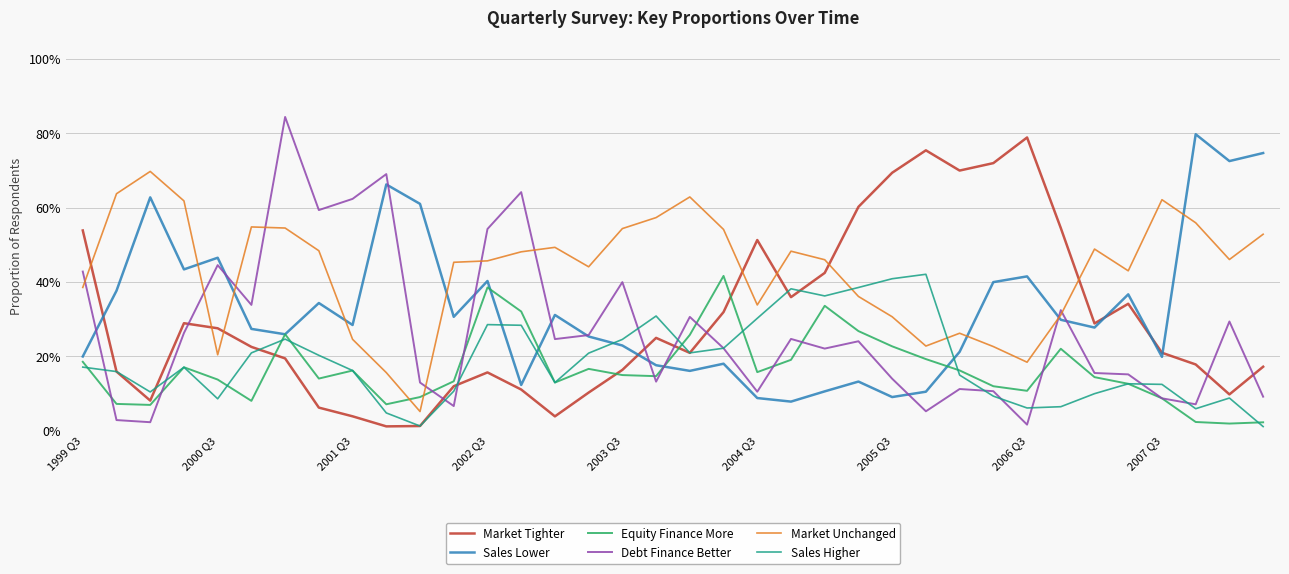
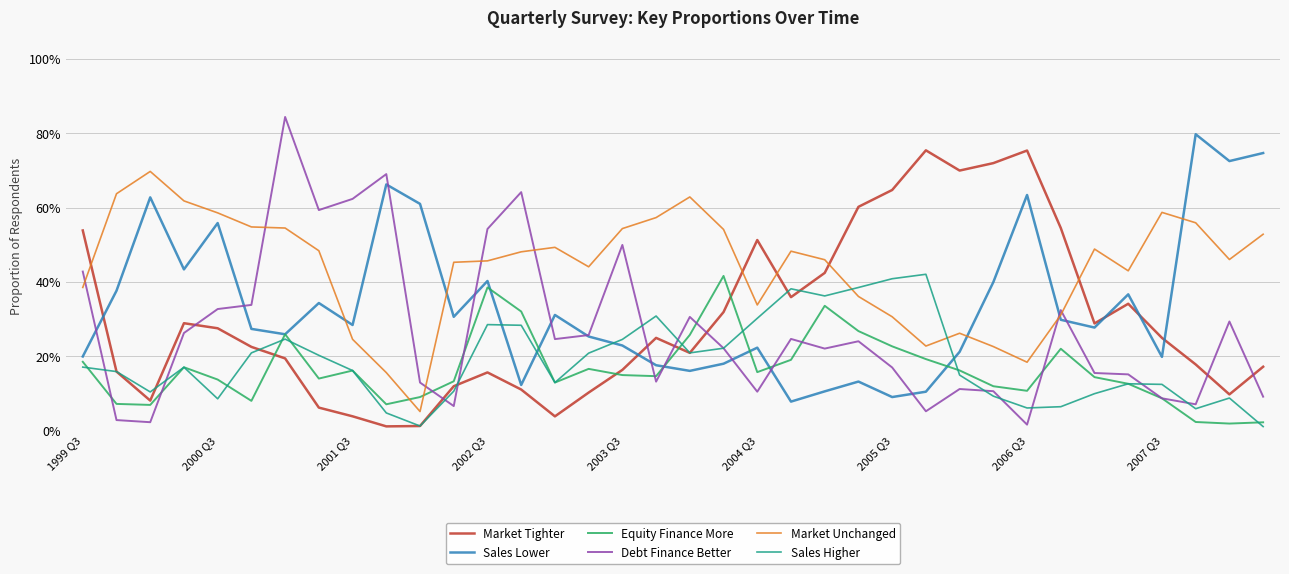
Sales Lower, 2000 Q3: 47% -> 56%
Debt Finance Better, 2000 Q3: 45% -> 33%
Market Unchanged, 2000 Q3: 20% -> 59%
Debt Finance Better, 2003 Q3: 40% -> 50%
Sales Lower, 2004 Q3: 9% -> 22%
Market Tighter, 2005 Q3: 69% -> 65%
Debt Finance Better, 2005 Q3: 14% -> 17%
Market Tighter, 2006 Q3: 79% -> 75%
Sales Lower, 2006 Q3: 42% -> 63%
Market Tighter, 2007 Q3: 21% -> 25%
Market Unchanged, 2007 Q3: 62% -> 59%
